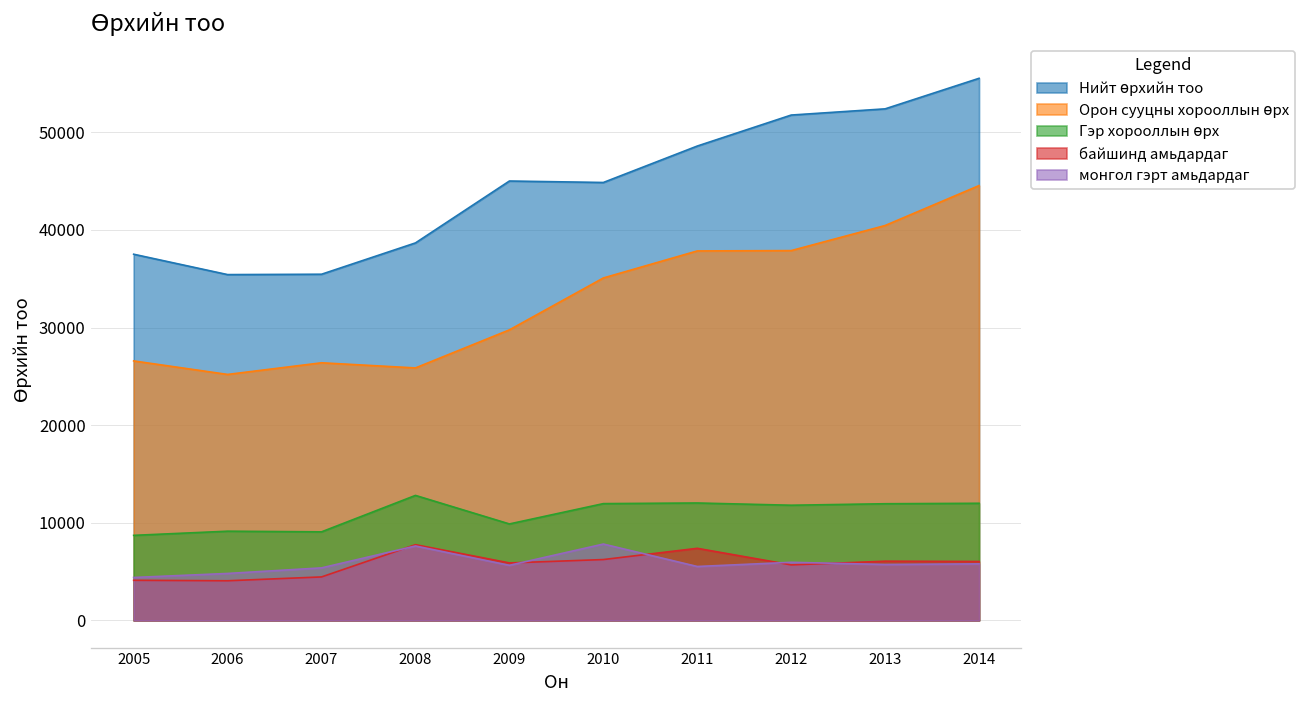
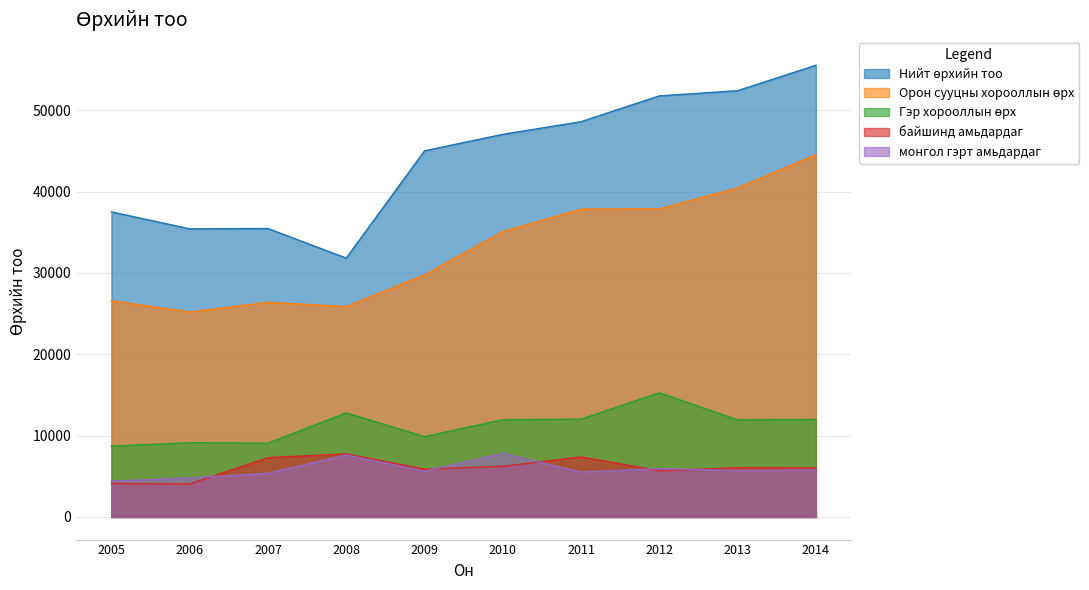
байшинд амьдардаг, 2007: 4000 -> 7000
Нийт өрхийн тоо, 2008: 39000 -> 32000
Нийт өрхийн тоо, 2010: 45000 -> 47000
Гэр хорооллын өрх, 2012: 12000 -> 15000
